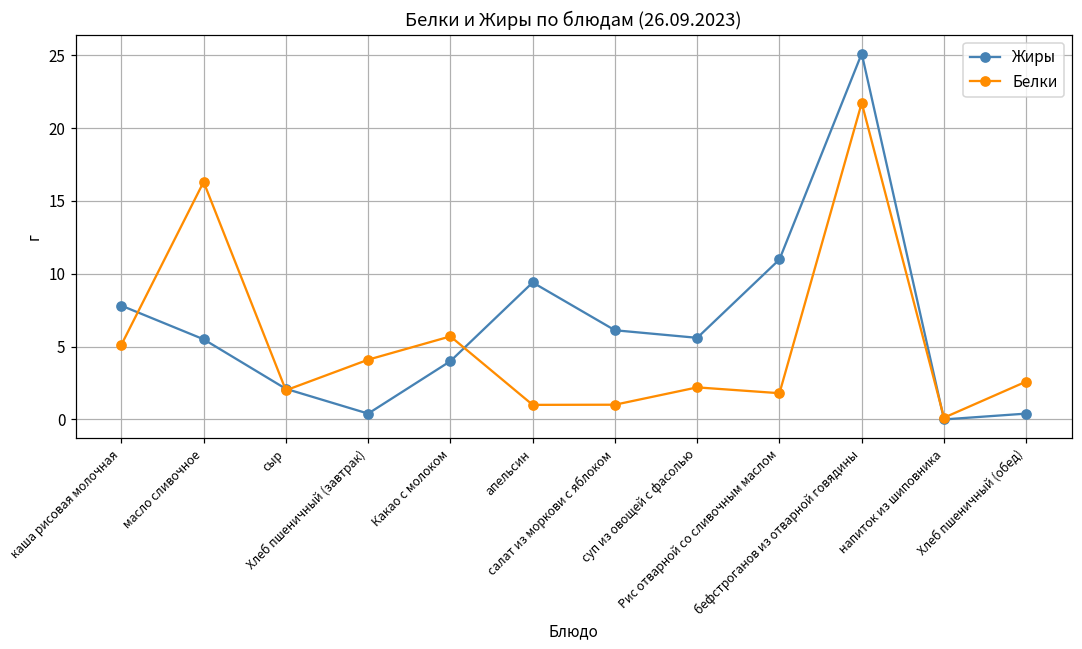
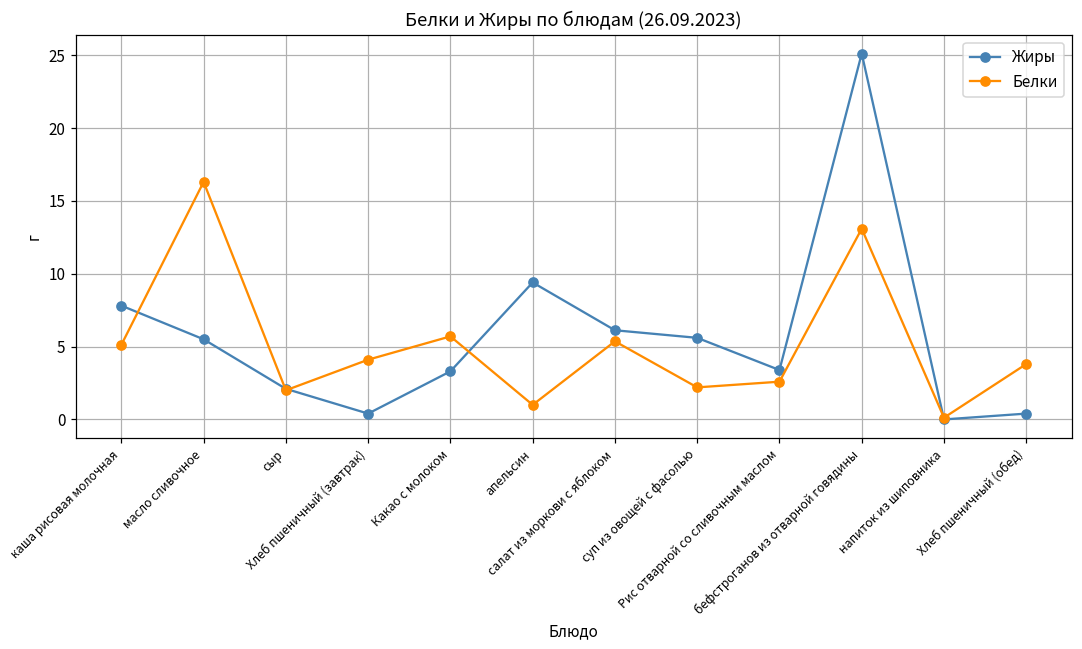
Жиры, Какао с молоком: 4.0 -> 3.3
Белки, салат из моркови с яблоком: 1.0 -> 5.4
Жиры, Рис отварной со сливочным маслом: 11.0 -> 3.4
Белки, Рис отварной со сливочным маслом: 1.8 -> 2.6
Белки, бефстроганов из отварной говядины: 21.7 -> 13.1
Белки, Хлеб пшеничный (обед): 2.6 -> 3.8
